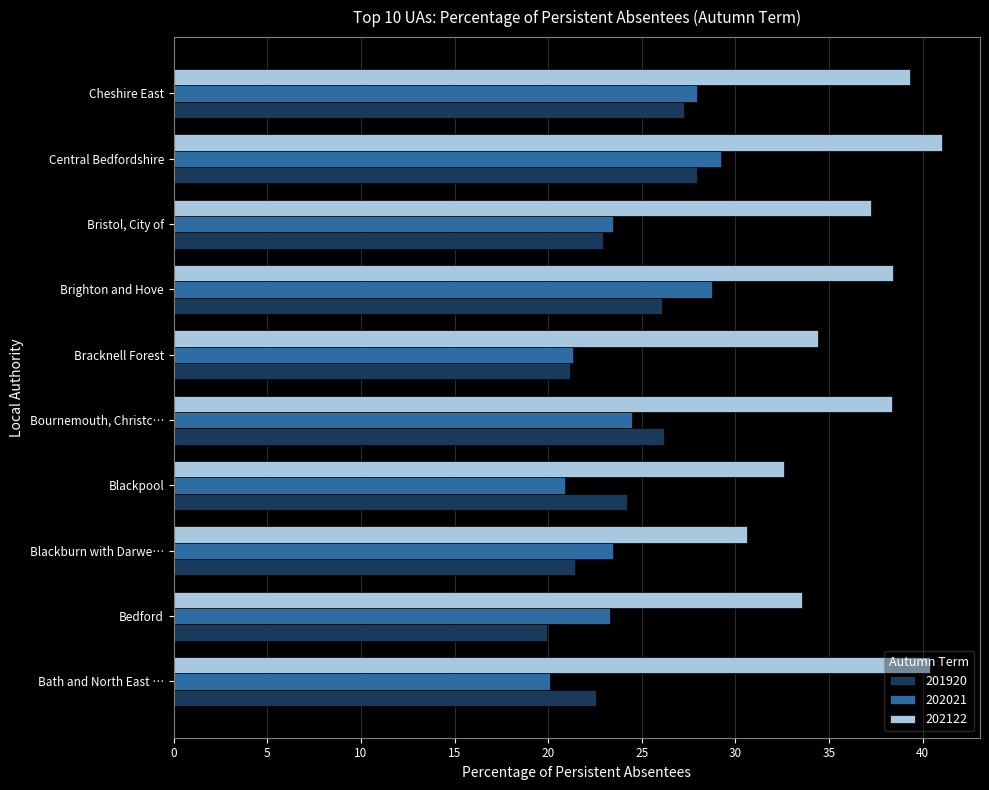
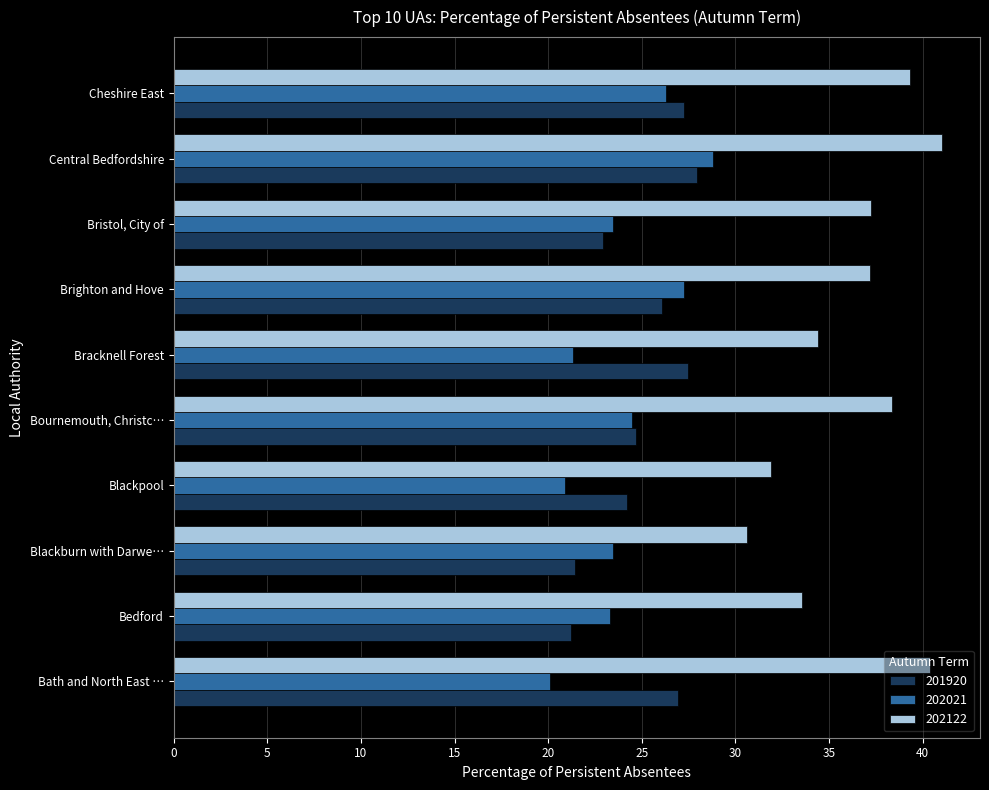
202021, Cheshire East: 28.0 -> 26.3
202021, Central Bedfordshire: 29.3 -> 28.8
202122, Brighton and Hove: 38.4 -> 37.2
202021, Brighton and Hove: 28.8 -> 27.3
201920, Bracknell Forest: 21.1 -> 27.5
201920, Bournemouth, Christc…: 26.2 -> 24.7
202122, Blackpool: 32.6 -> 31.9
201920, Bedford: 20.0 -> 21.2
201920, Bath and North East …: 22.6 -> 26.9
